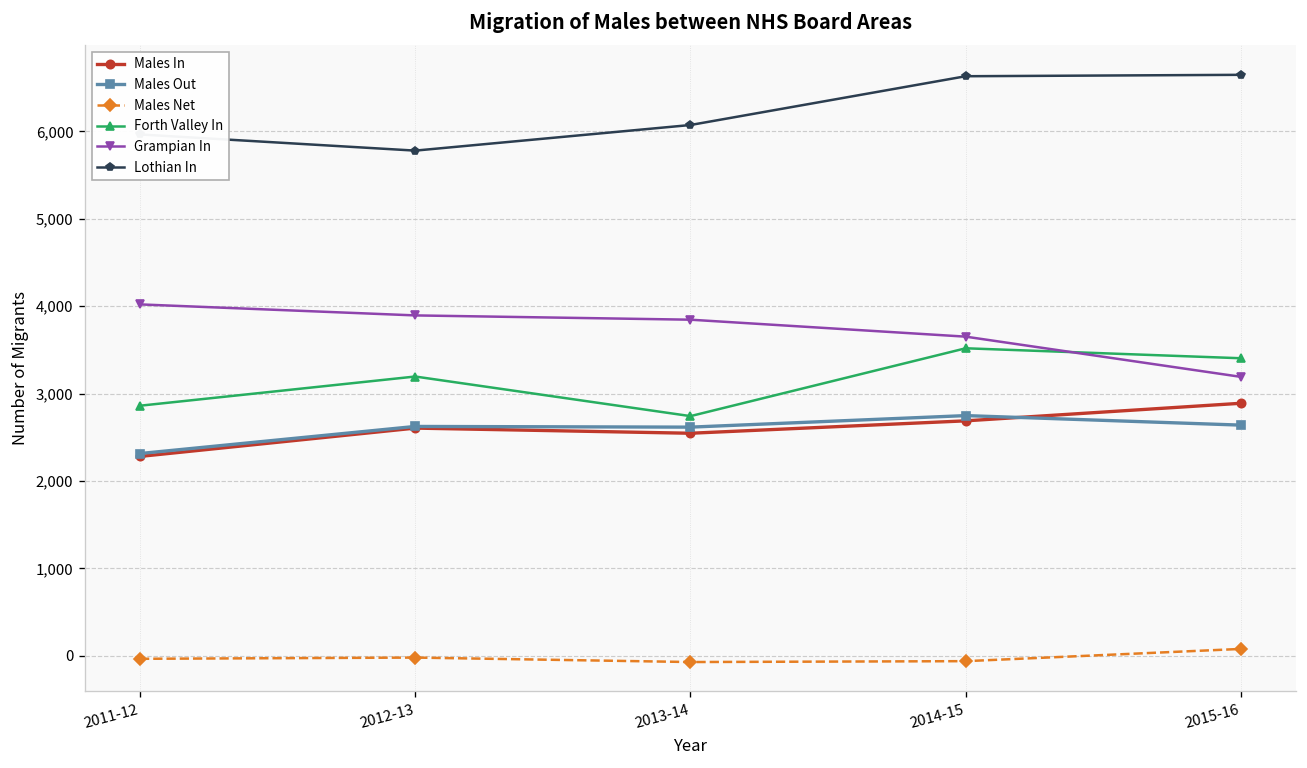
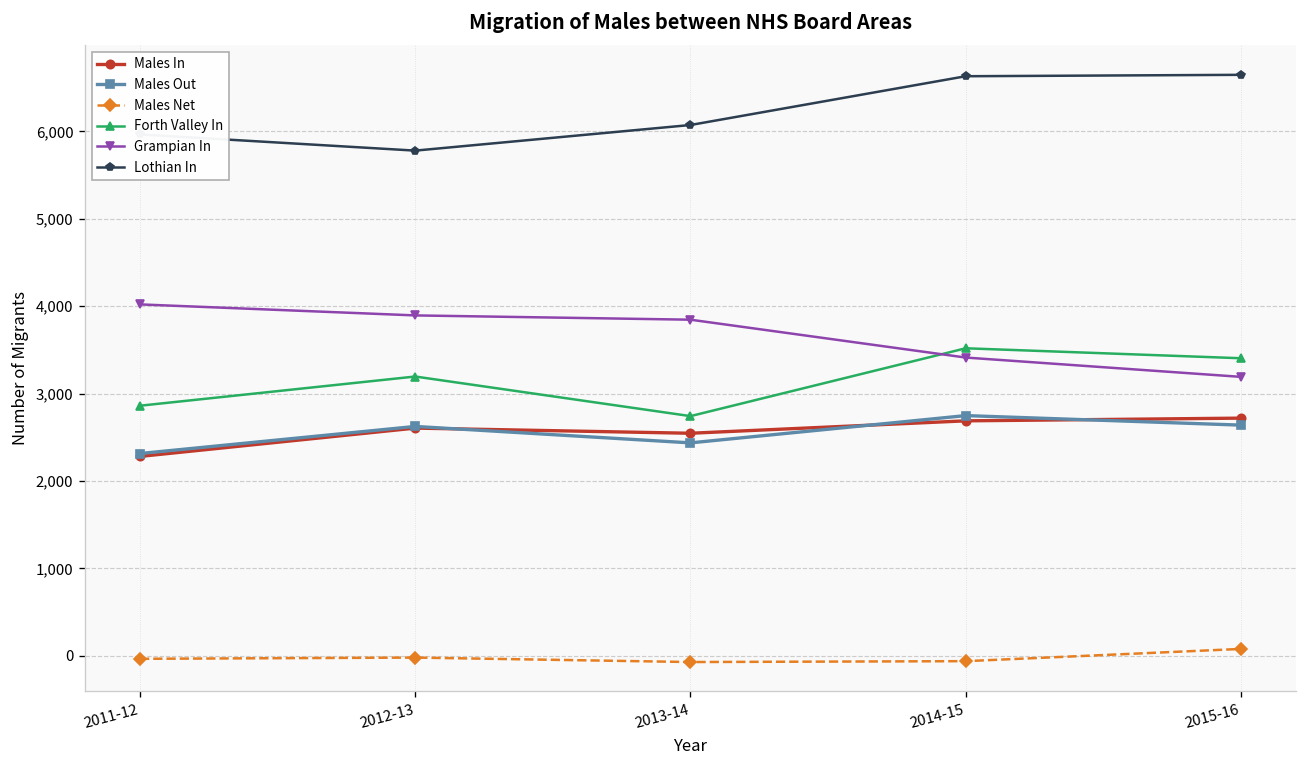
Males Out, 2013-14: 2,600 -> 2,400
Grampian In, 2014-15: 3,700 -> 3,400
Males In, 2015-16: 2,900 -> 2,700
